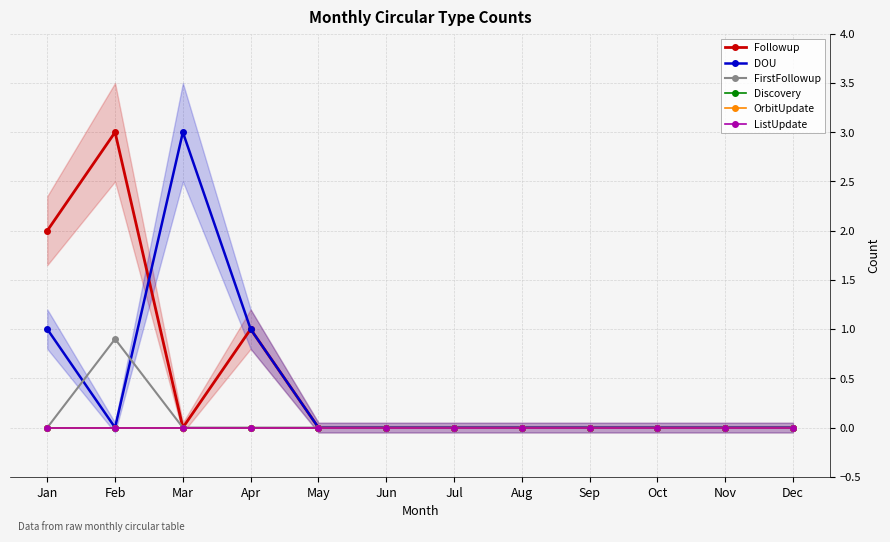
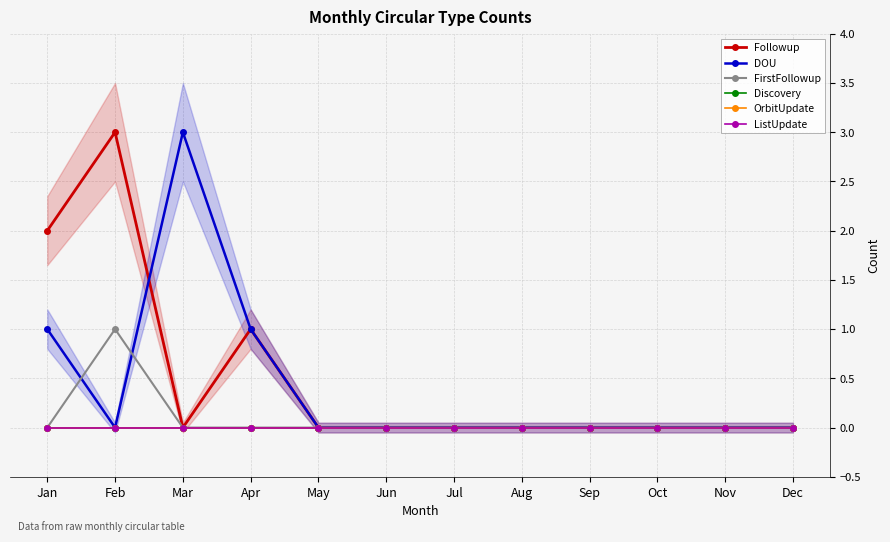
FirstFollowup, Feb: 0.9 -> 1.0
